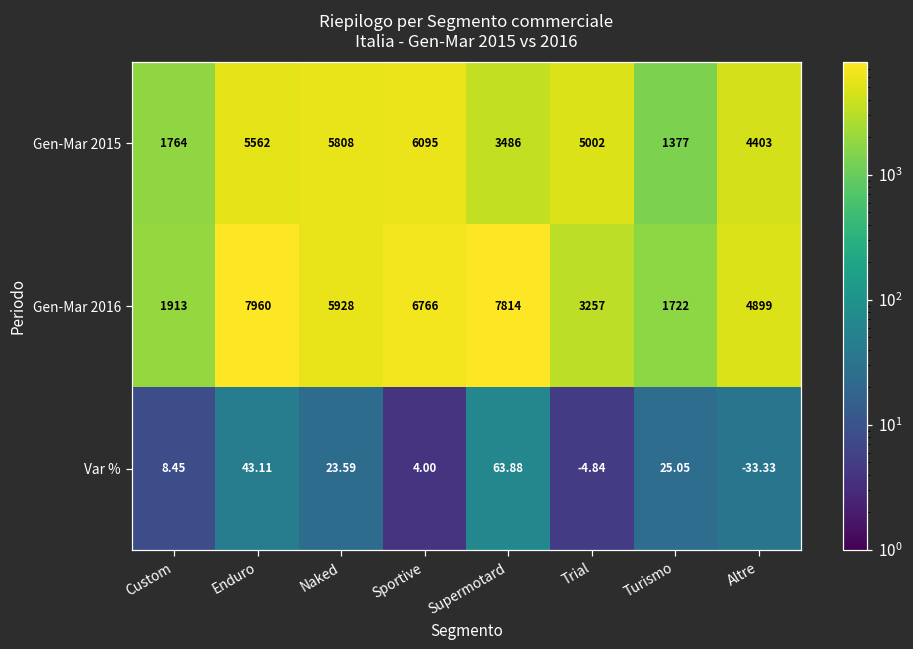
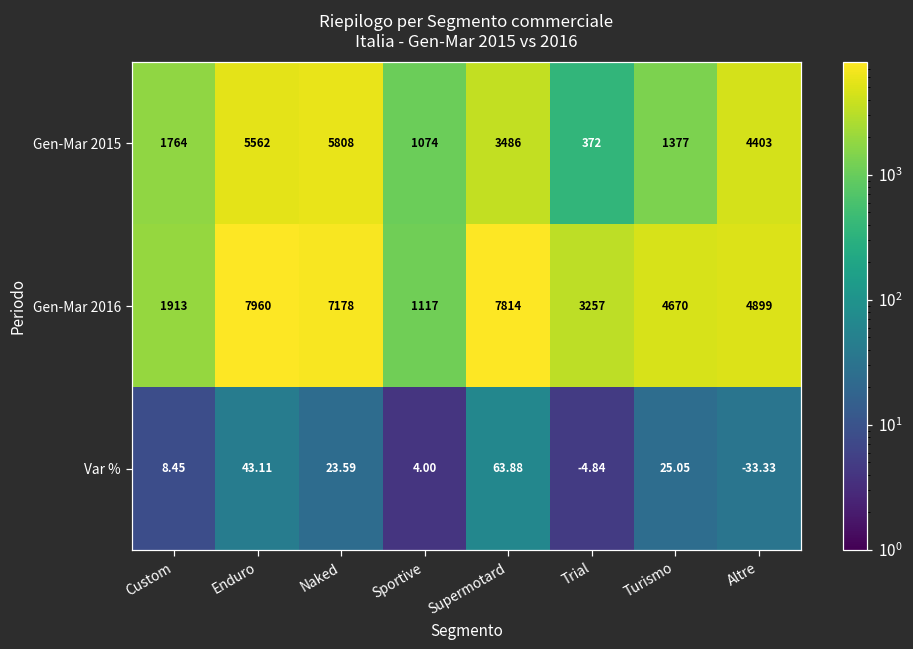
Gen-Mar 2015, Sportive: 6095 -> 1074
Gen-Mar 2015, Trial: 5002 -> 372
Gen-Mar 2016, Naked: 5928 -> 7178
Gen-Mar 2016, Sportive: 6766 -> 1117
Gen-Mar 2016, Turismo: 1722 -> 4670
